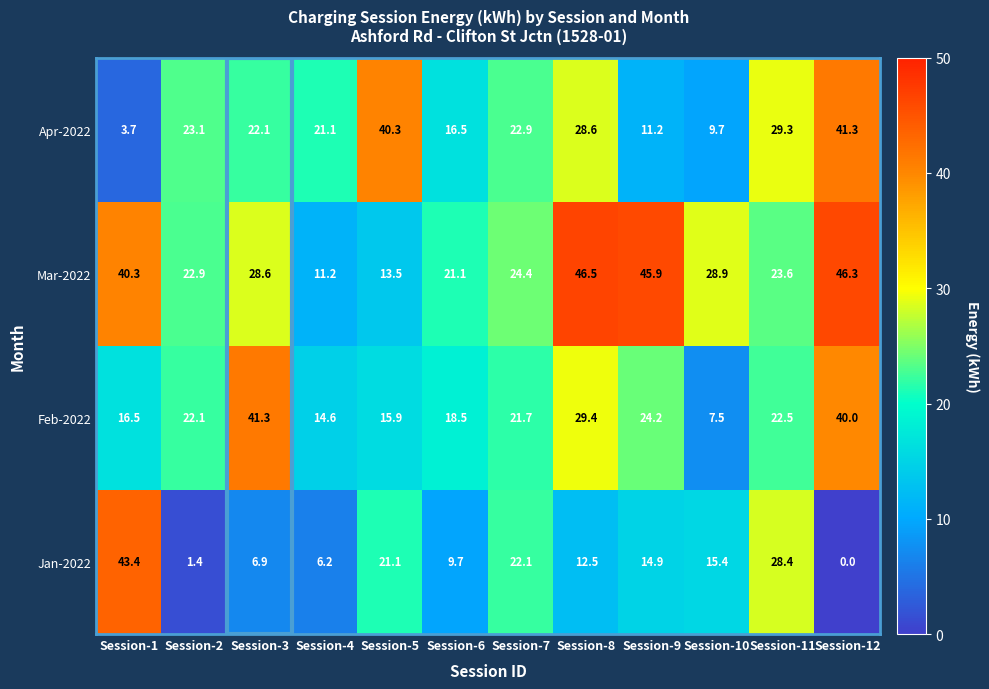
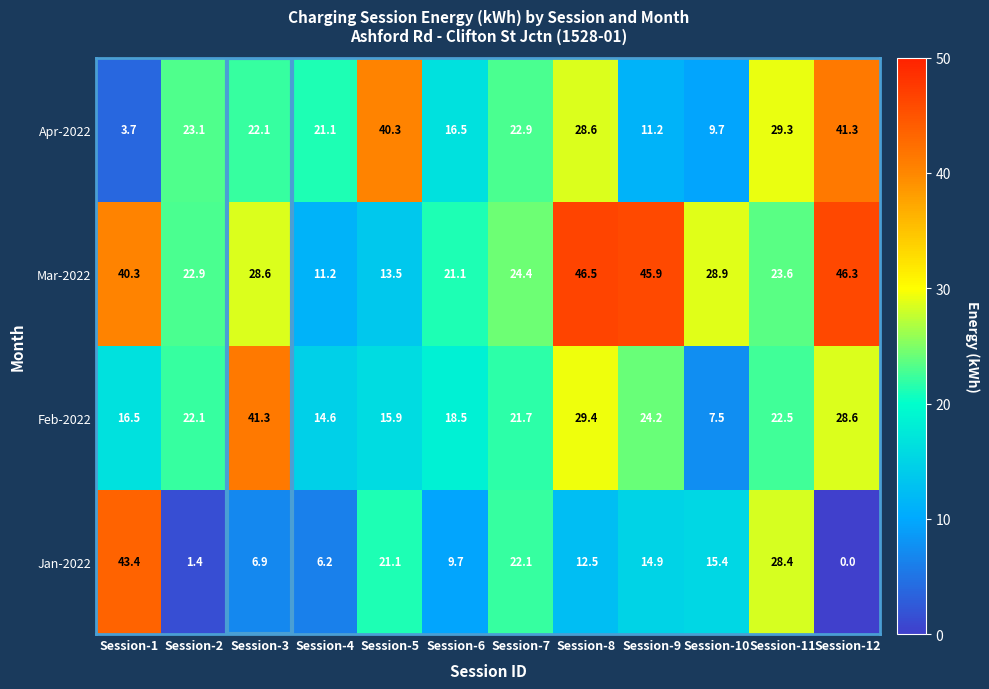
Feb-2022, Session-12: 40.0 -> 28.6
